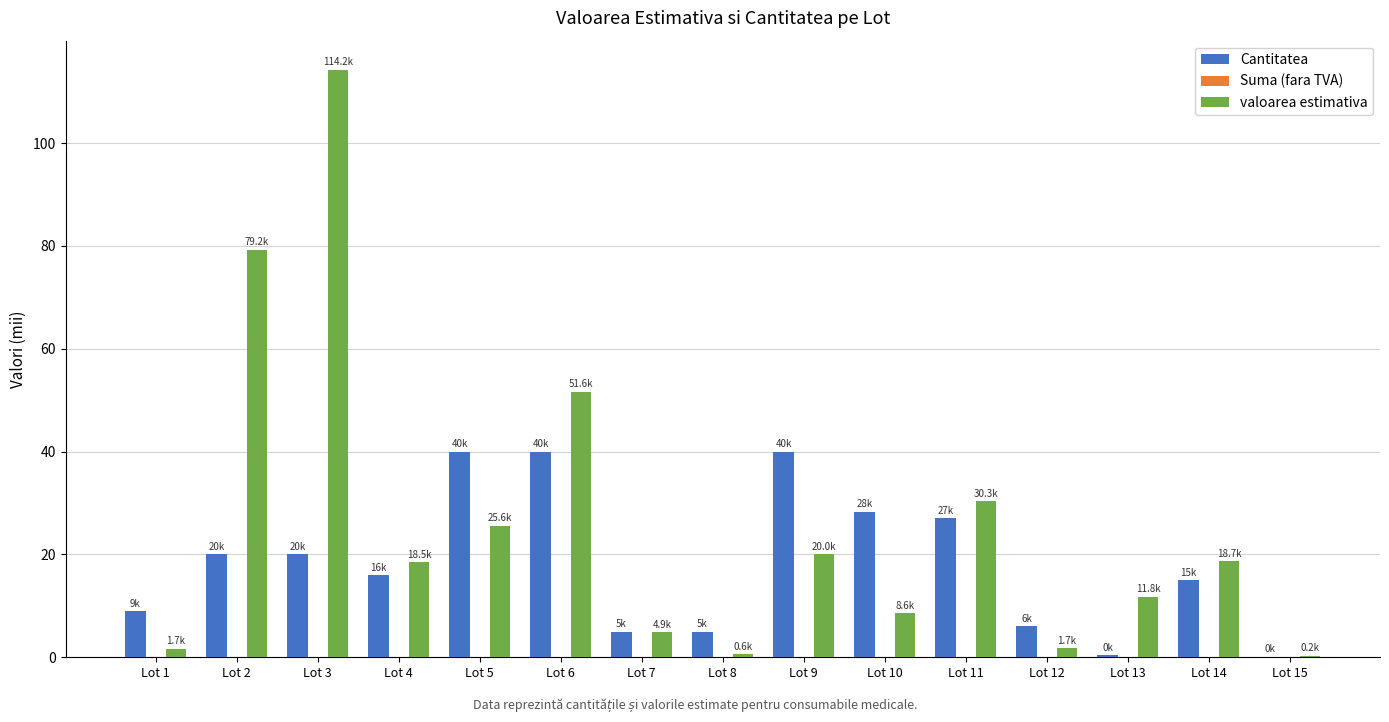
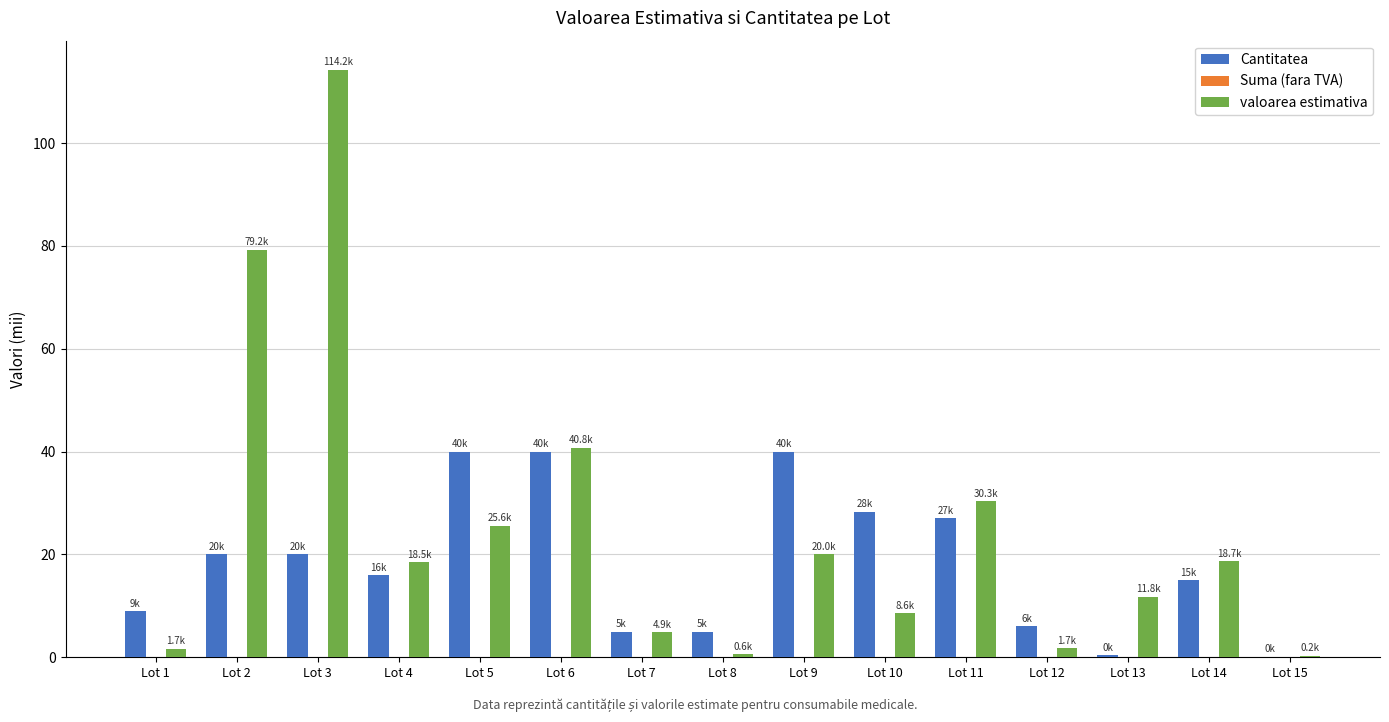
valoarea estimativa, Lot 6: 51.6k -> 40.8k
